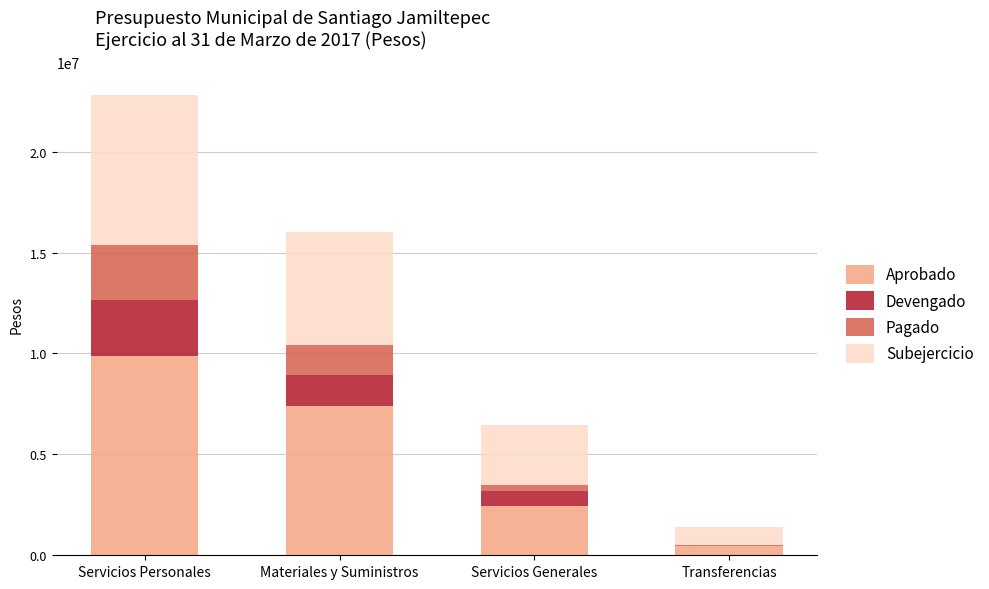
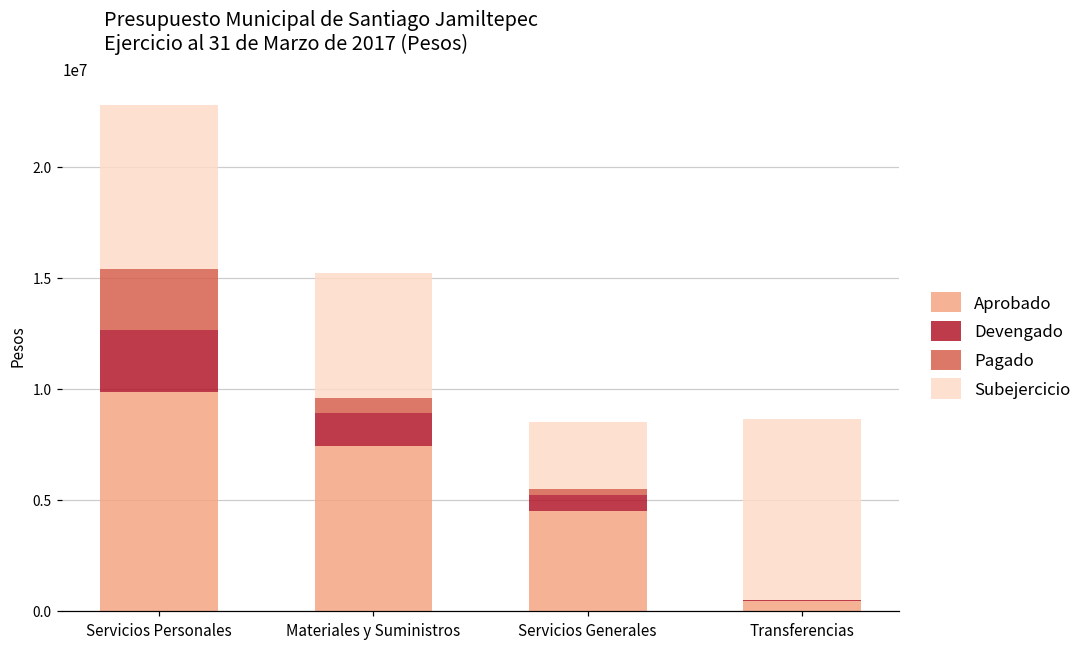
Pagado, Materiales y Suministros: 1500000 -> 700000
Aprobado, Servicios Generales: 2500000 -> 4500000
Subejercicio, Transferencias: 900000 -> 8200000
